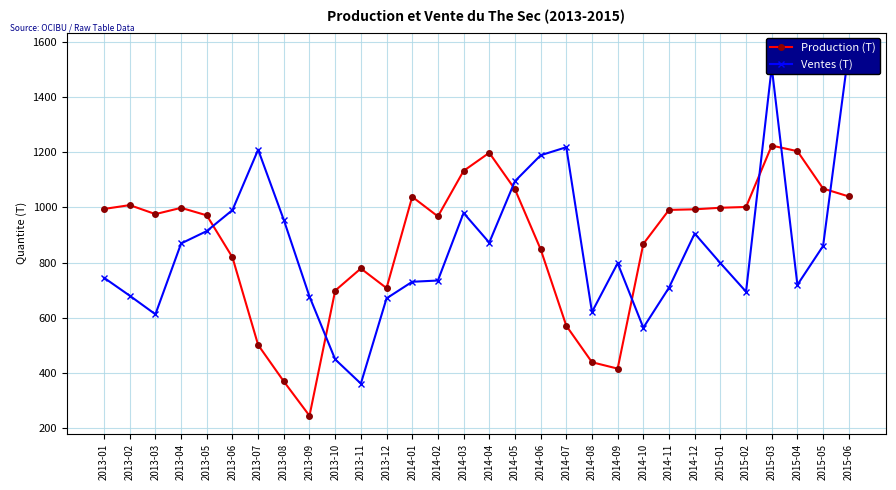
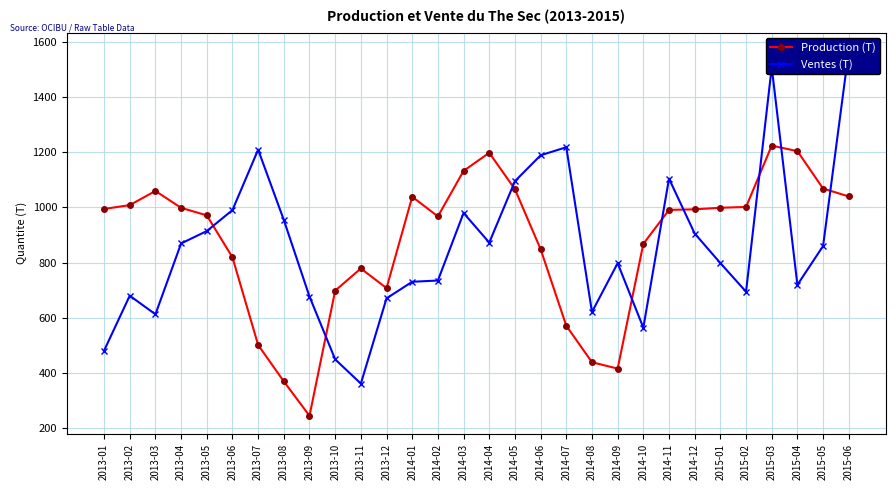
Ventes (T), 2013-01: 750 -> 480
Production (T), 2013-03: 980 -> 1060
Ventes (T), 2014-11: 710 -> 1100
